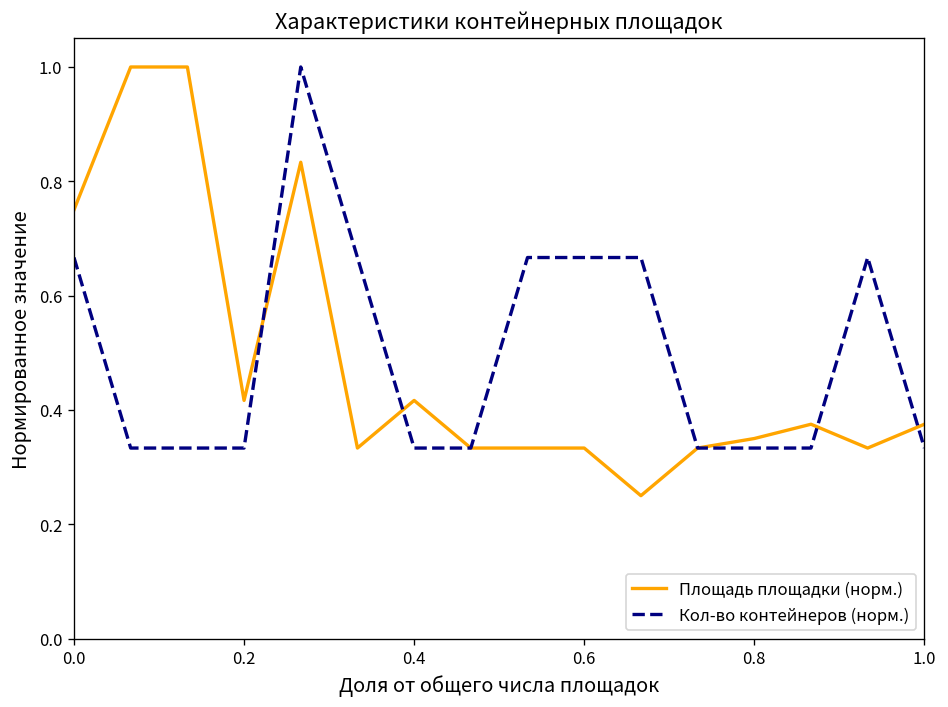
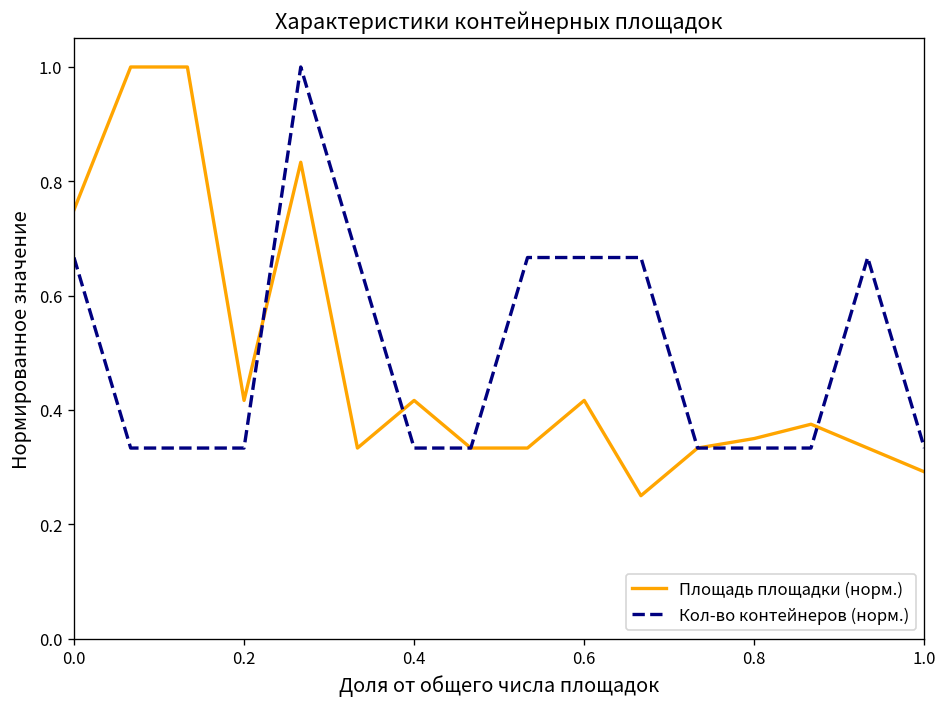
Площадь площадки (норм.), 0.6: 0.33 -> 0.42
Площадь площадки (норм.), 1.0: 0.38 -> 0.29
